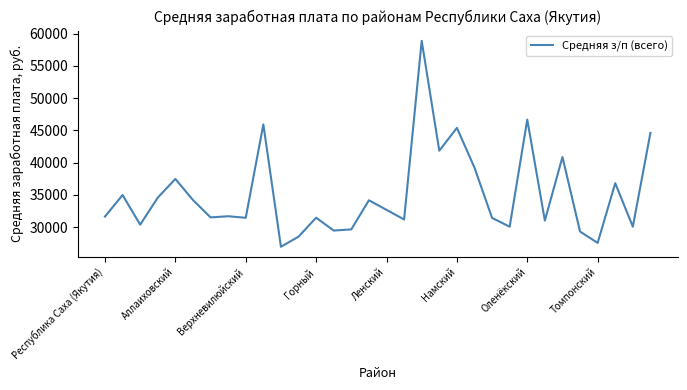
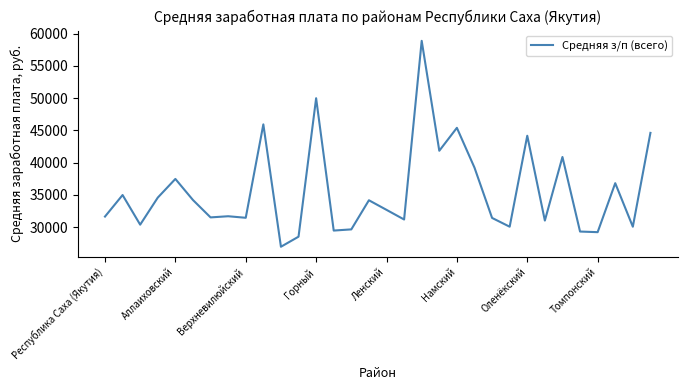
Горный: 31000 -> 50000
Оленёкский: 47000 -> 44000
Томпонский: 28000 -> 29000
